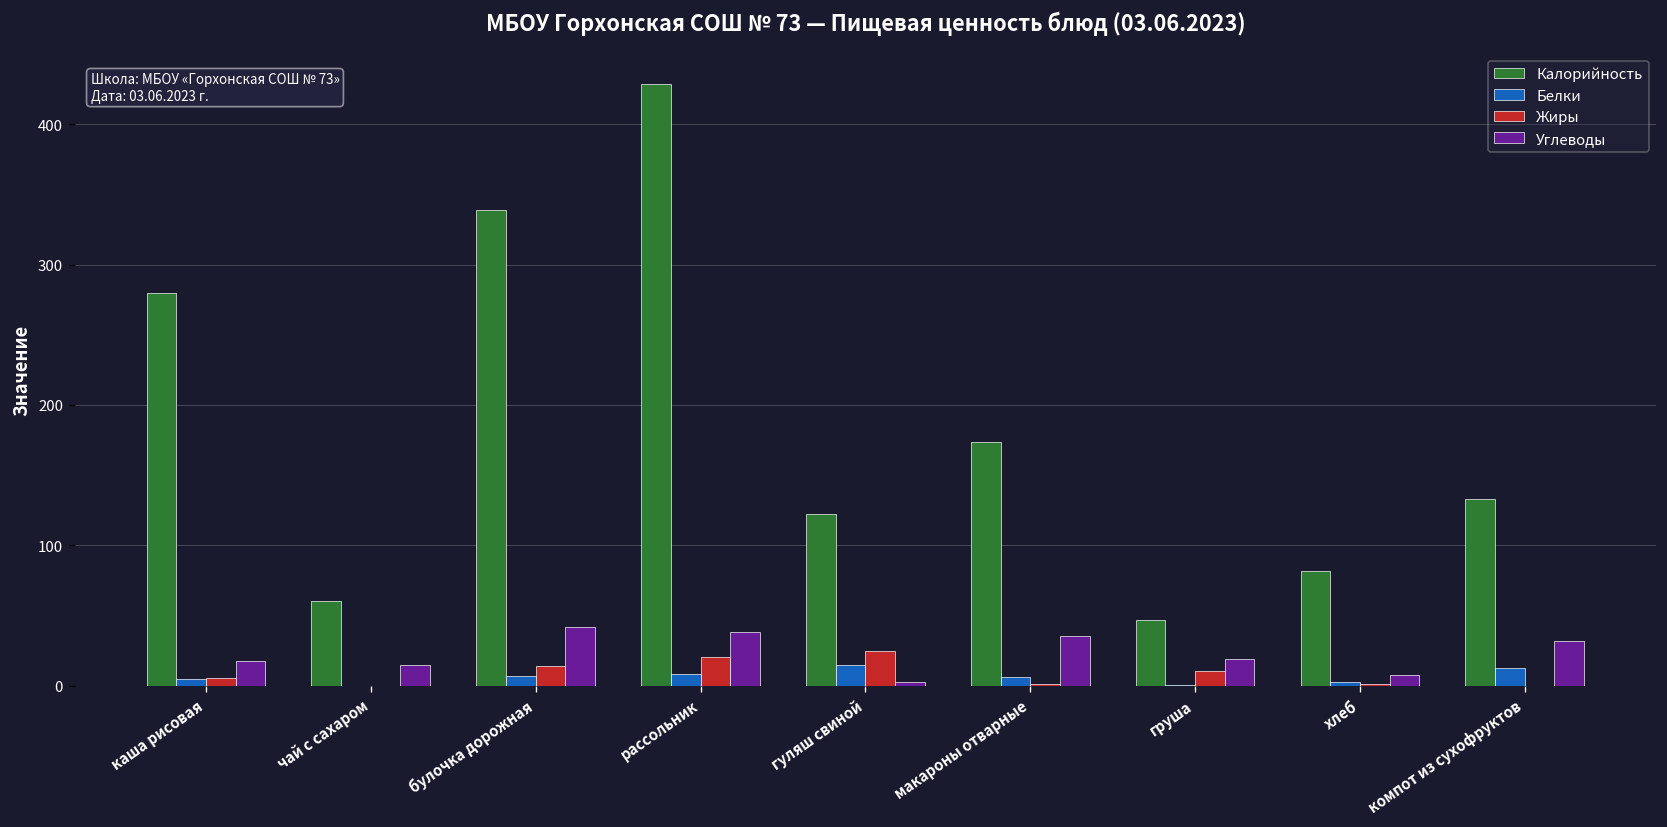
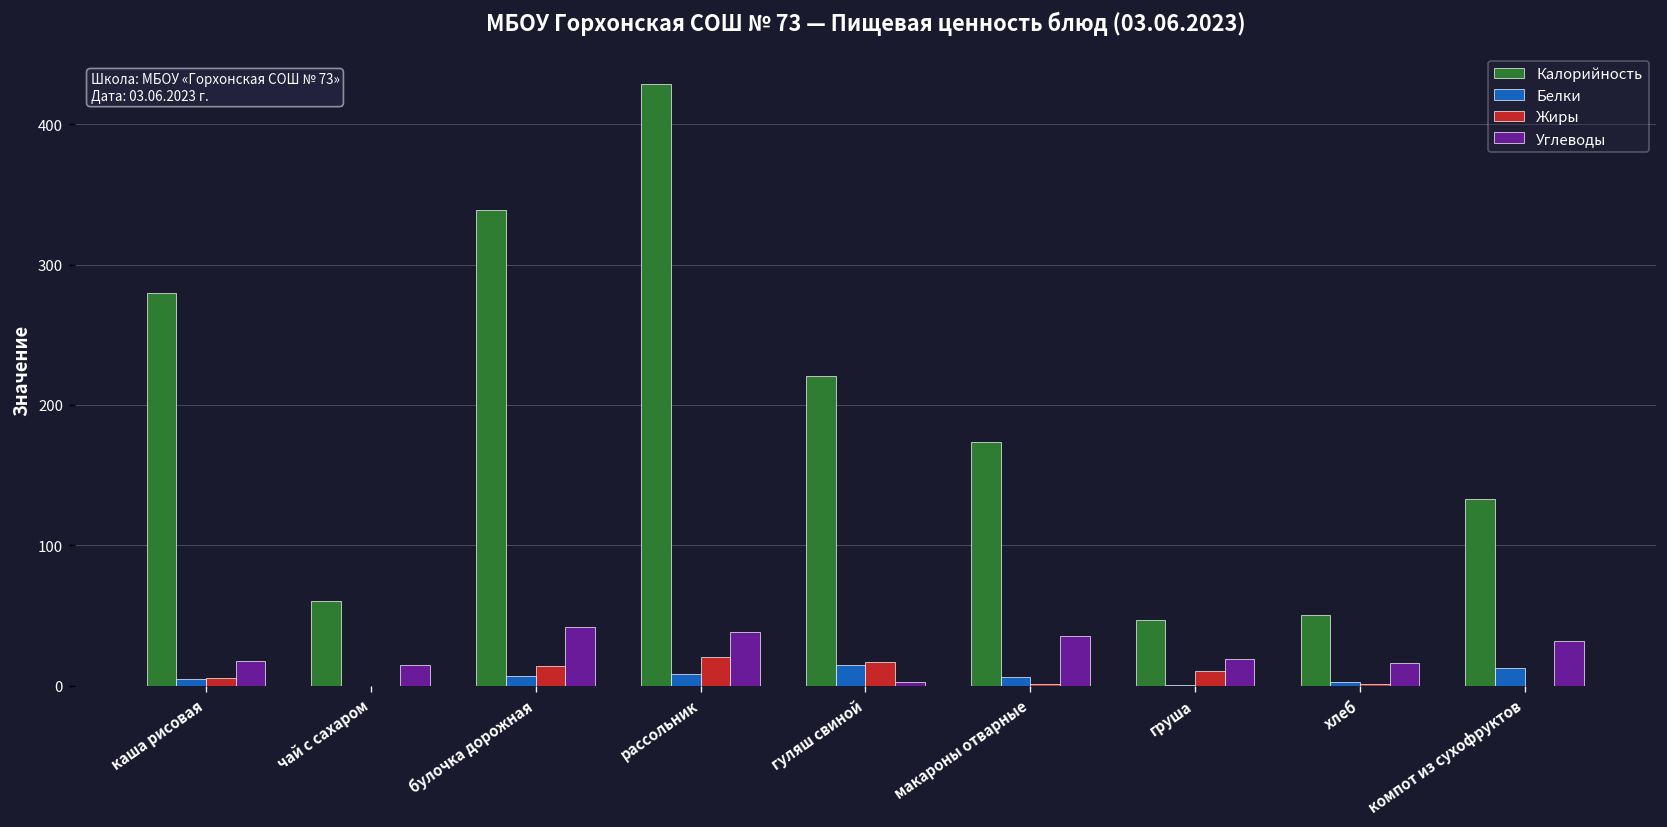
Калорийность, гуляш свиной: 122 -> 221
Жиры, гуляш свиной: 24 -> 17
Калорийность, хлеб: 82 -> 51
Углеводы, хлеб: 8 -> 16
